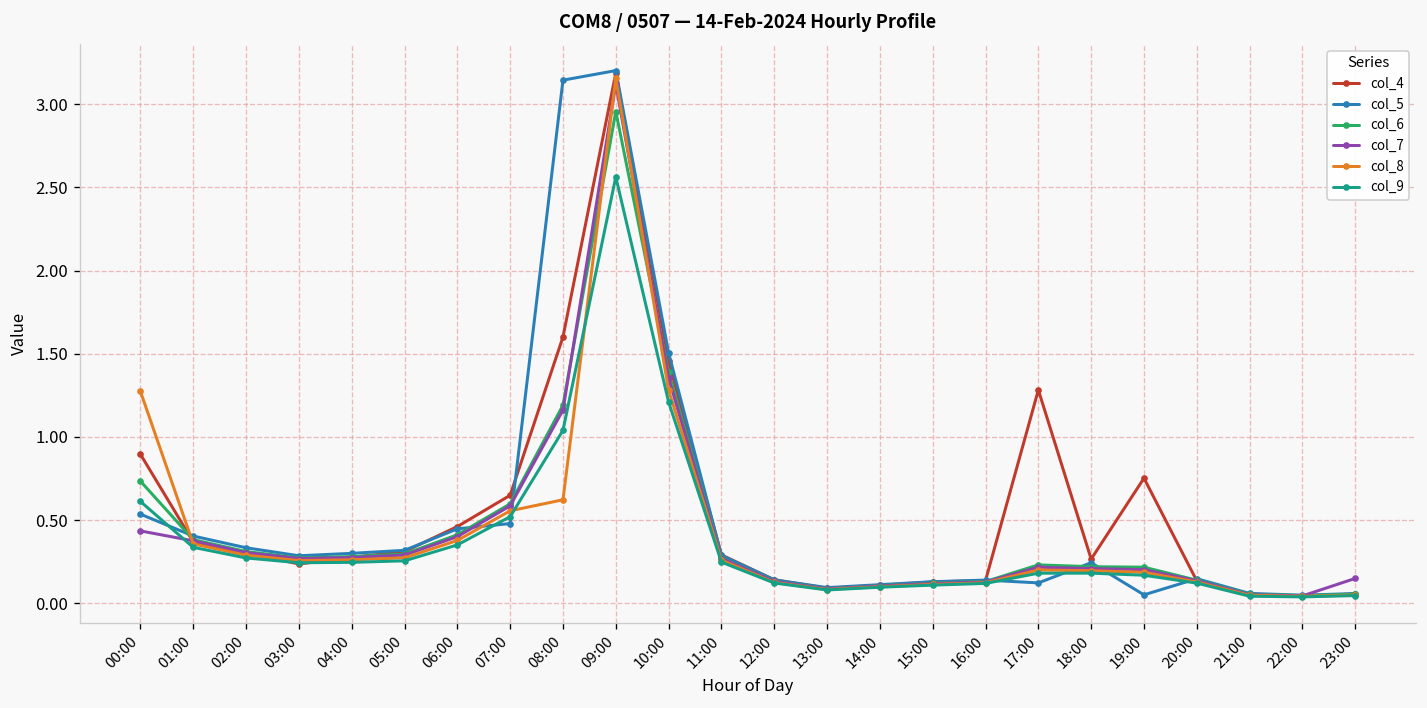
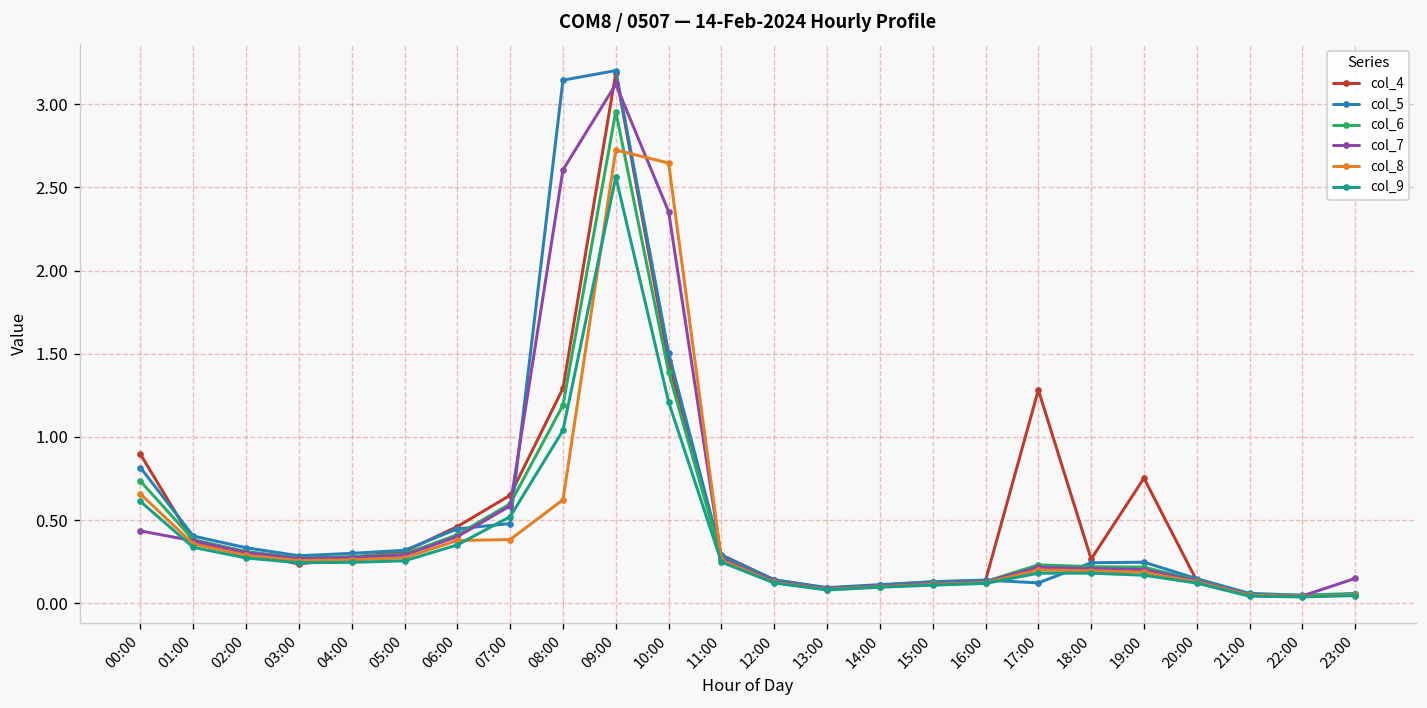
col_5, 00:00: 0.54 -> 0.82
col_8, 00:00: 1.27 -> 0.66
col_8, 07:00: 0.56 -> 0.38
col_4, 08:00: 1.60 -> 1.29
col_7, 08:00: 1.16 -> 2.60
col_8, 09:00: 3.15 -> 2.72
col_7, 10:00: 1.35 -> 2.35
col_8, 10:00: 1.28 -> 2.65
col_5, 19:00: 0.05 -> 0.25
